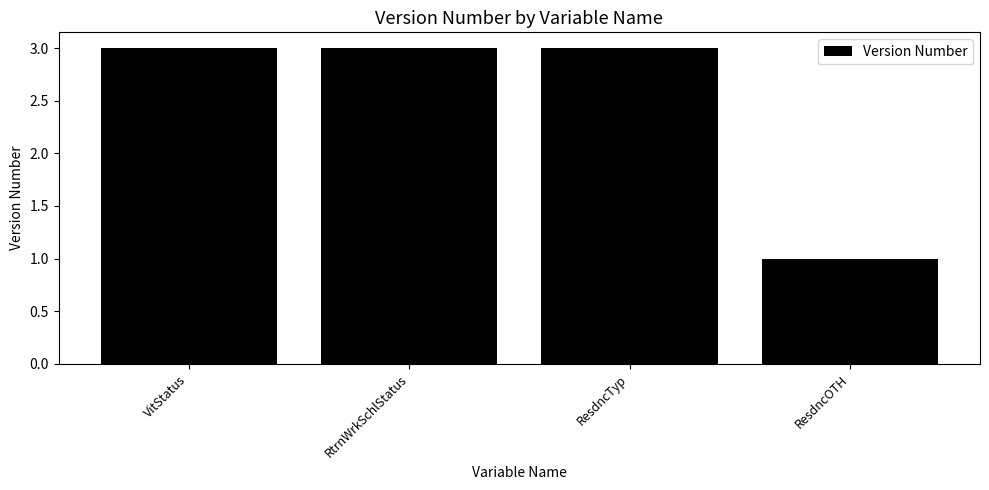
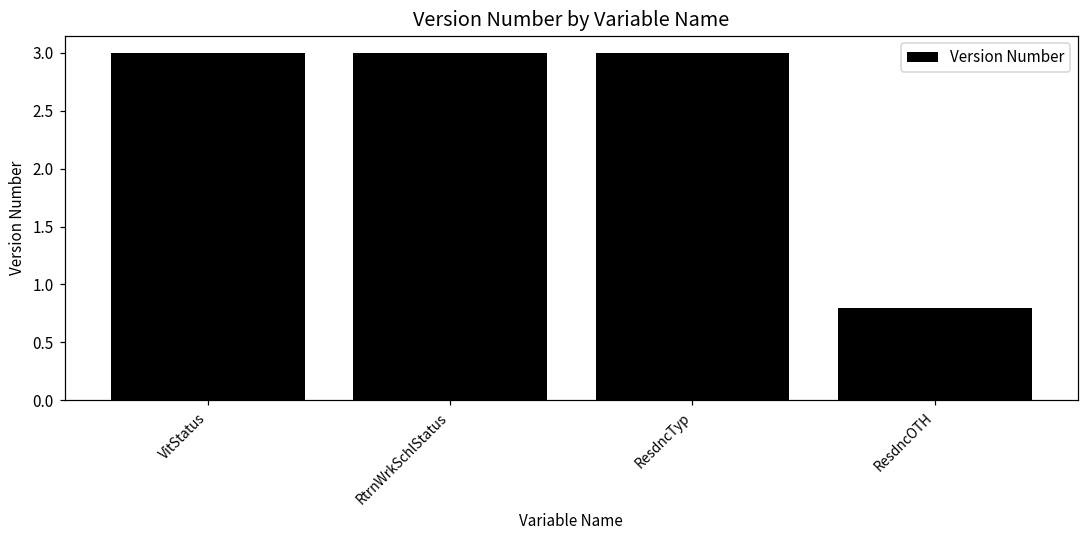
ResdncOTH: 1.0 -> 0.8
